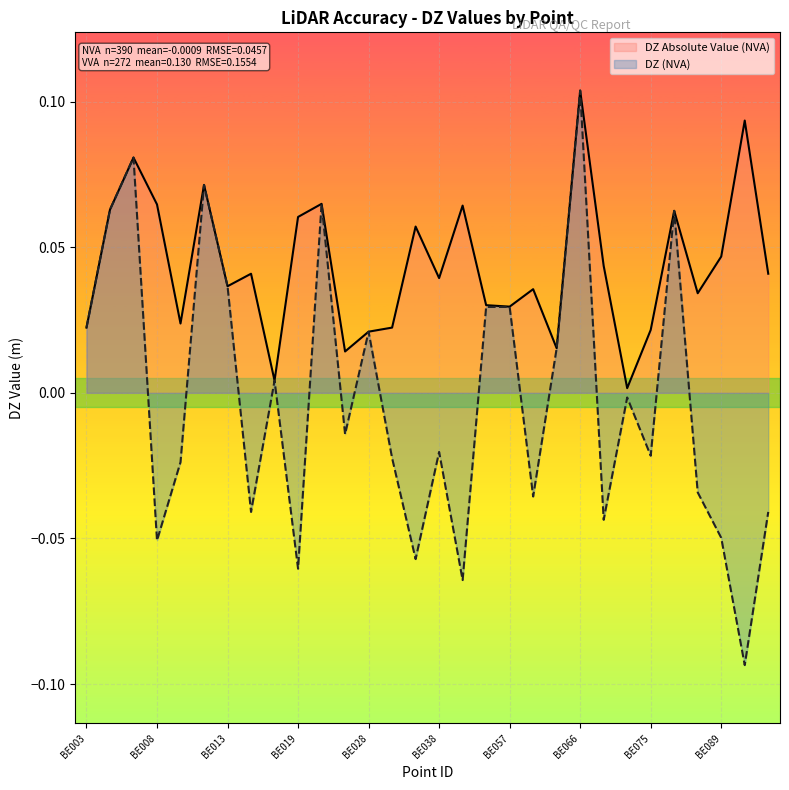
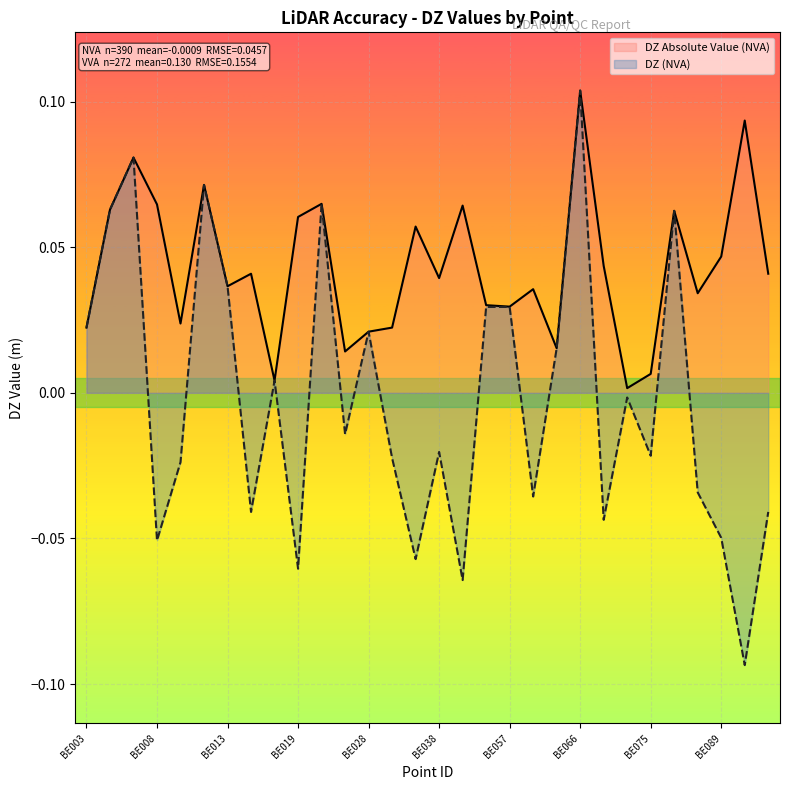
DZ Absolute Value (NVA), BE075: 0.022 -> 0.007
